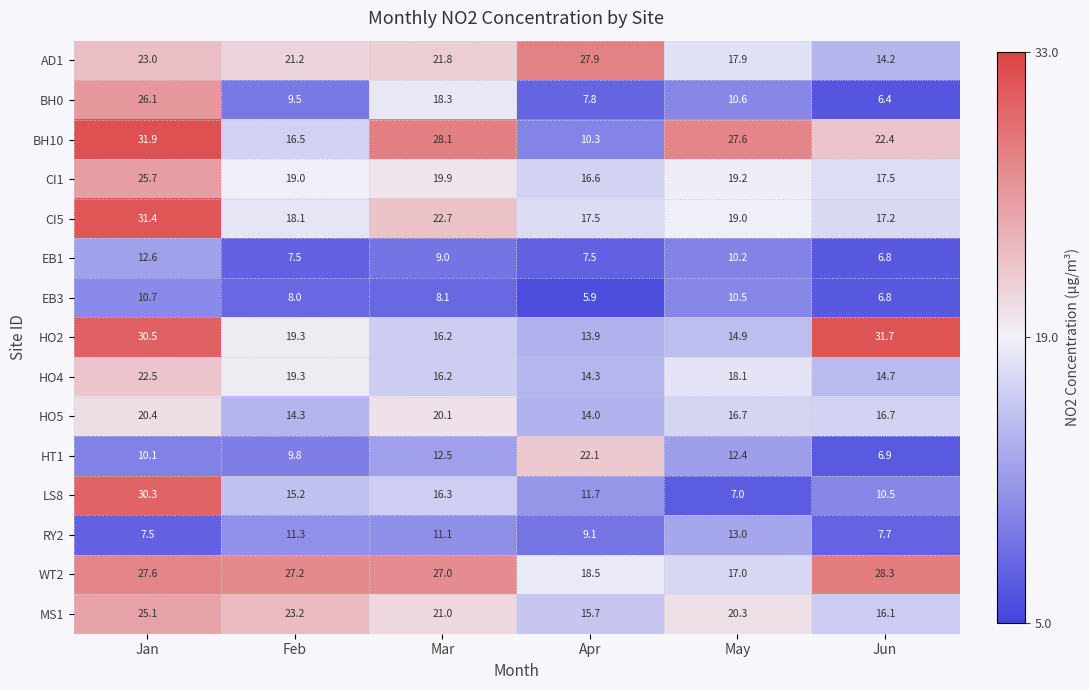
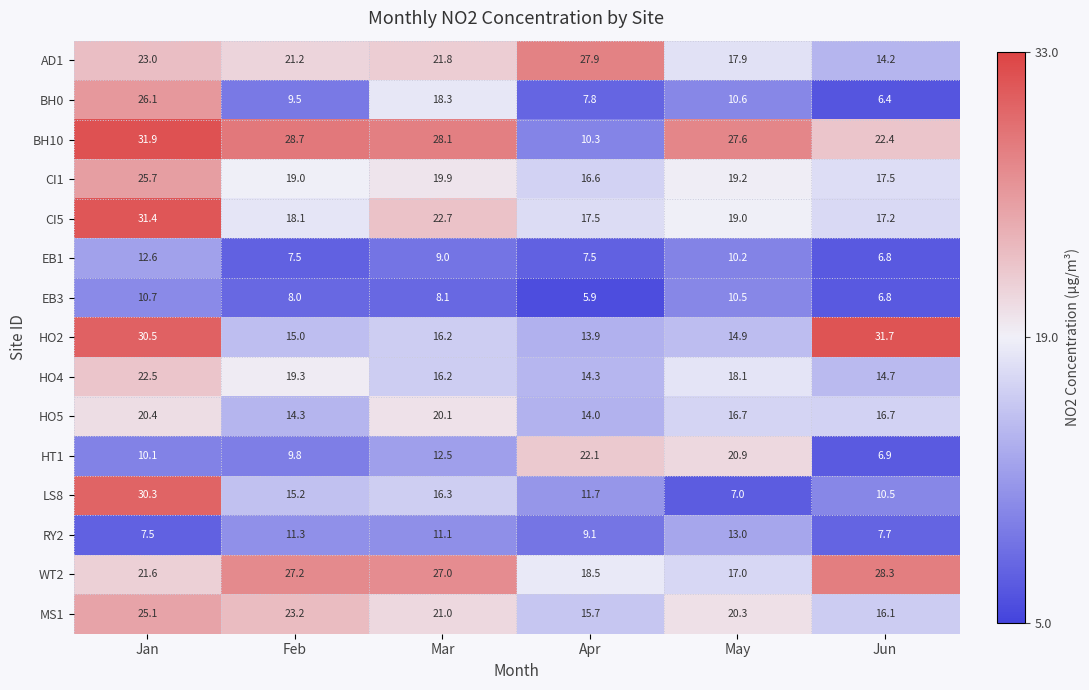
BH10, Feb: 16.5 -> 28.7
HO2, Feb: 19.3 -> 15.0
HT1, May: 12.4 -> 20.9
WT2, Jan: 27.6 -> 21.6
